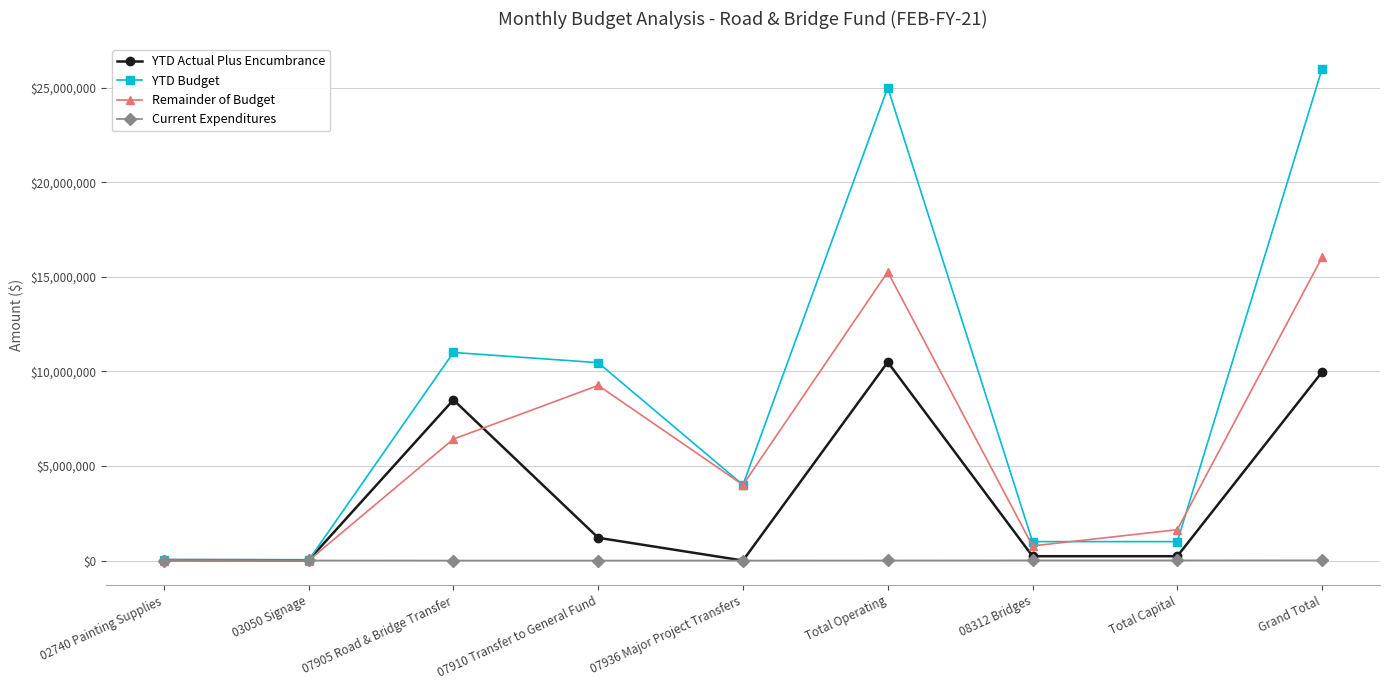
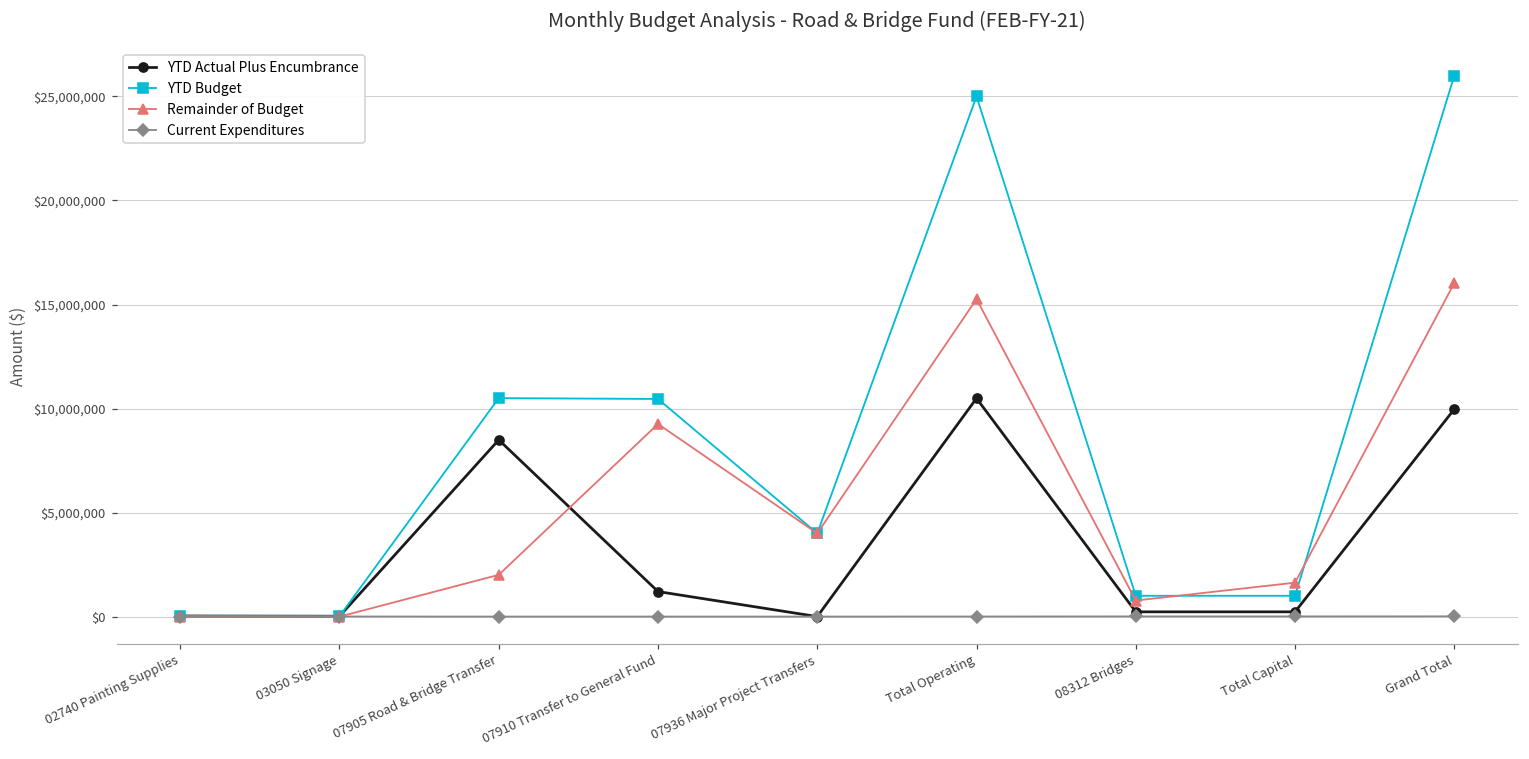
YTD Budget, 07905 Road & Bridge Transfer: $11,000,000 -> $10,500,000
Remainder of Budget, 07905 Road & Bridge Transfer: $6,400,000 -> $2,000,000
